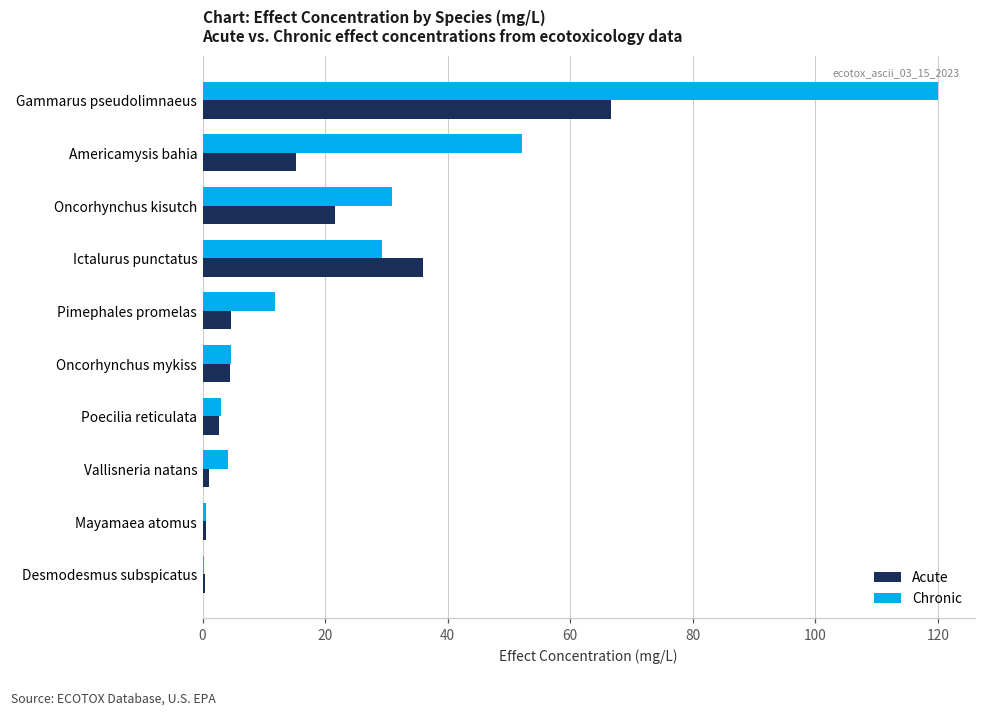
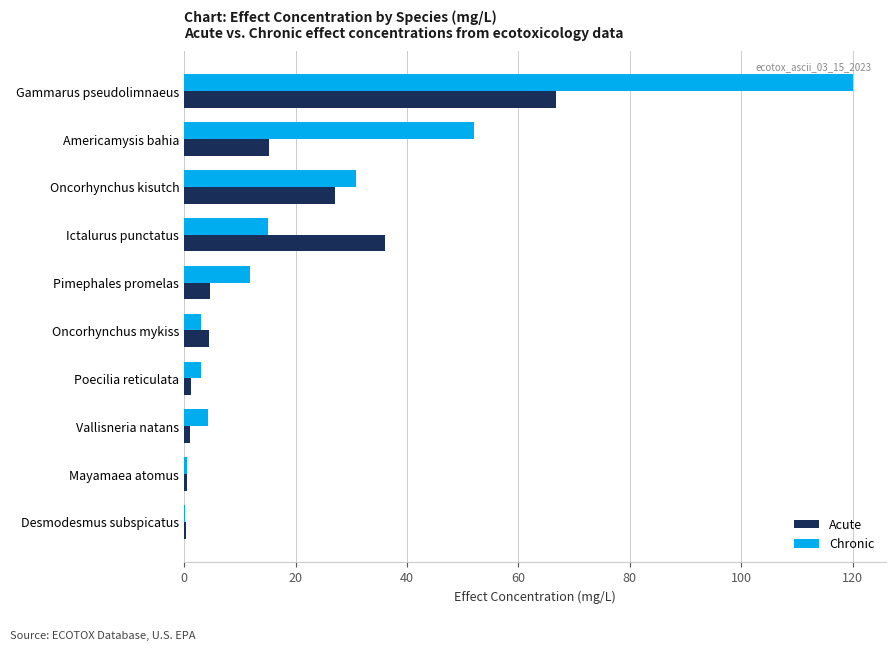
Acute, Oncorhynchus kisutch: 22 -> 27
Chronic, Ictalurus punctatus: 29 -> 15
Chronic, Oncorhynchus mykiss: 5 -> 3
Acute, Poecilia reticulata: 3 -> 1
